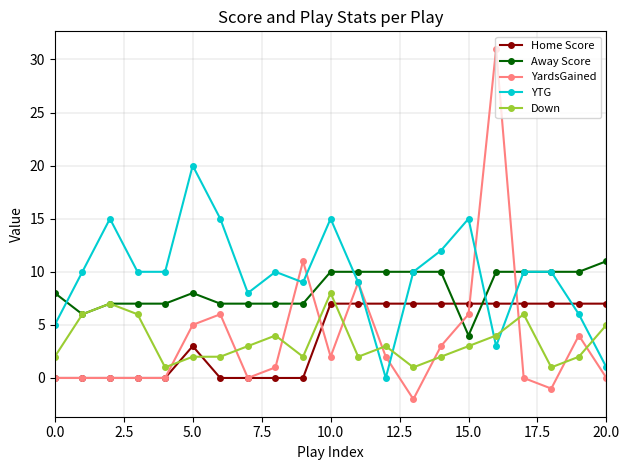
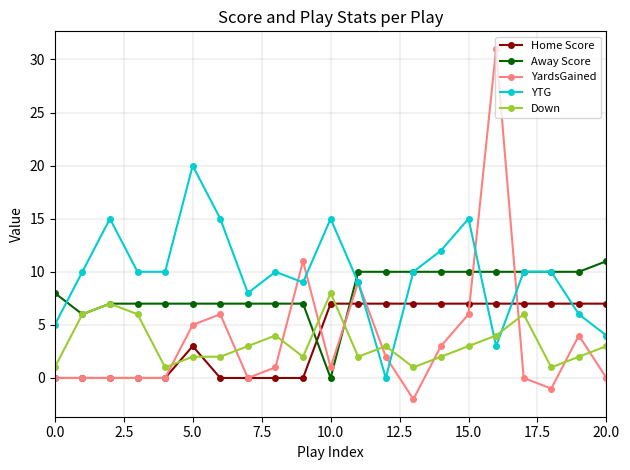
Down, 0.0: 2 -> 1
Away Score, 5.0: 8 -> 7
Away Score, 10.0: 10 -> 0
YardsGained, 10.0: 2 -> 1
Away Score, 15.0: 4 -> 10
YTG, 20.0: 1 -> 4
Down, 20.0: 5 -> 3
